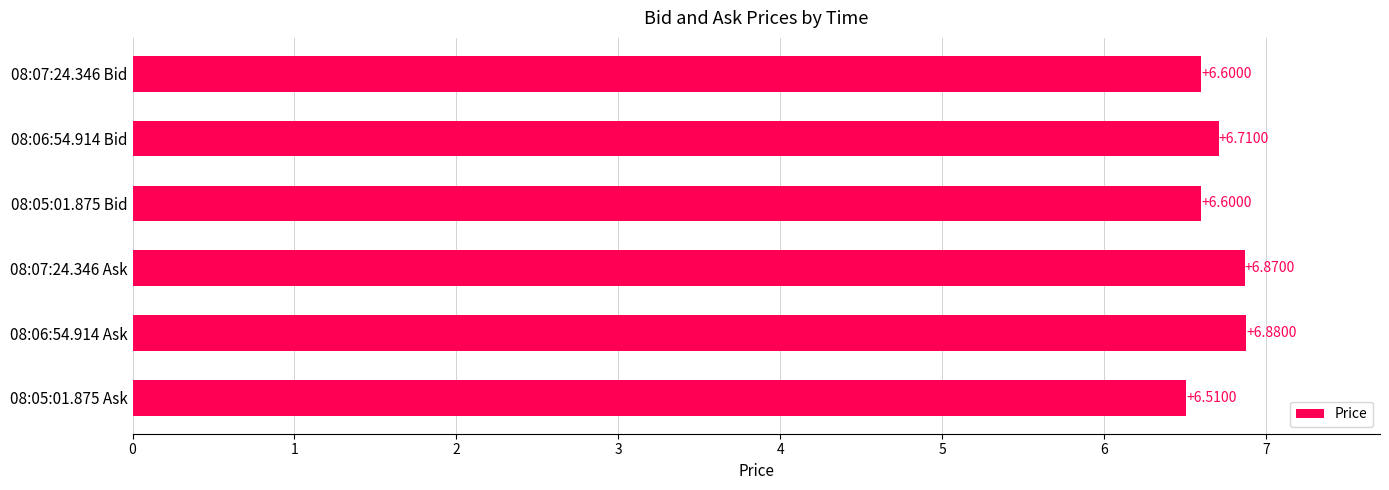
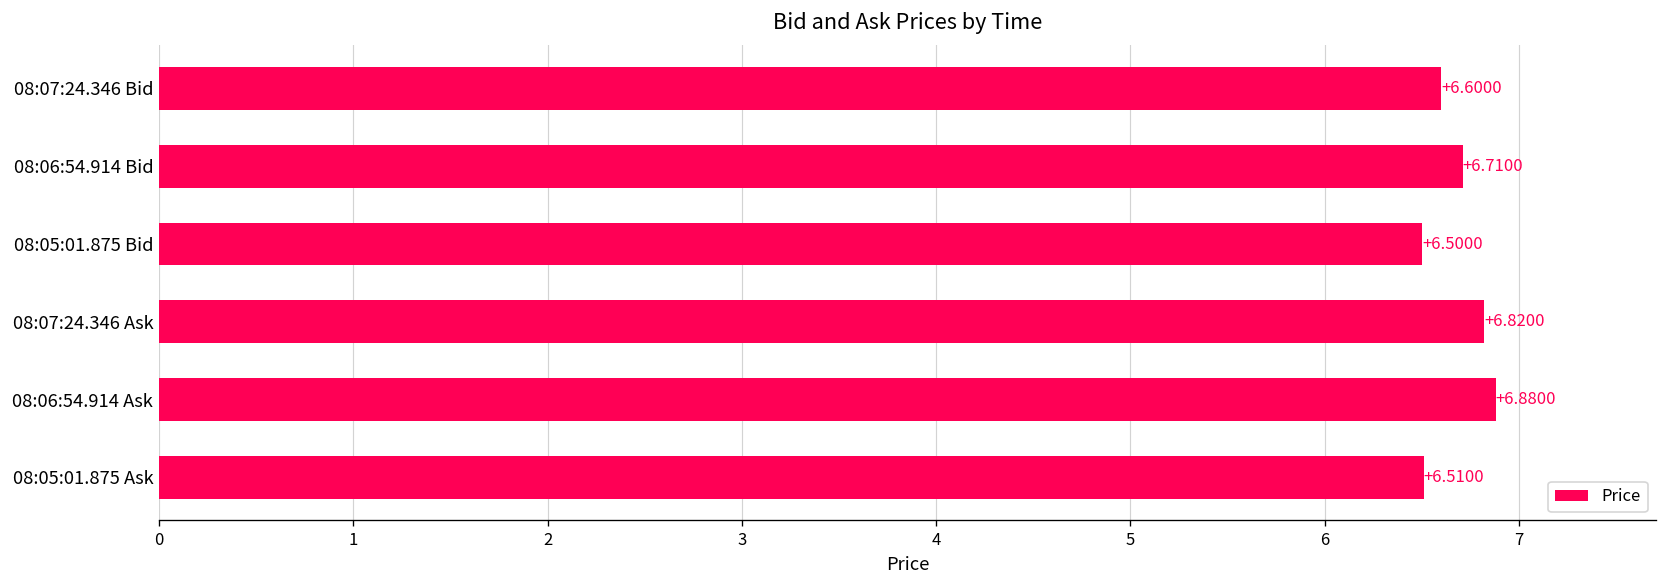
08:05:01.875 Bid: +6.6000 -> +6.5000
08:07:24.346 Ask: +6.8700 -> +6.8200
